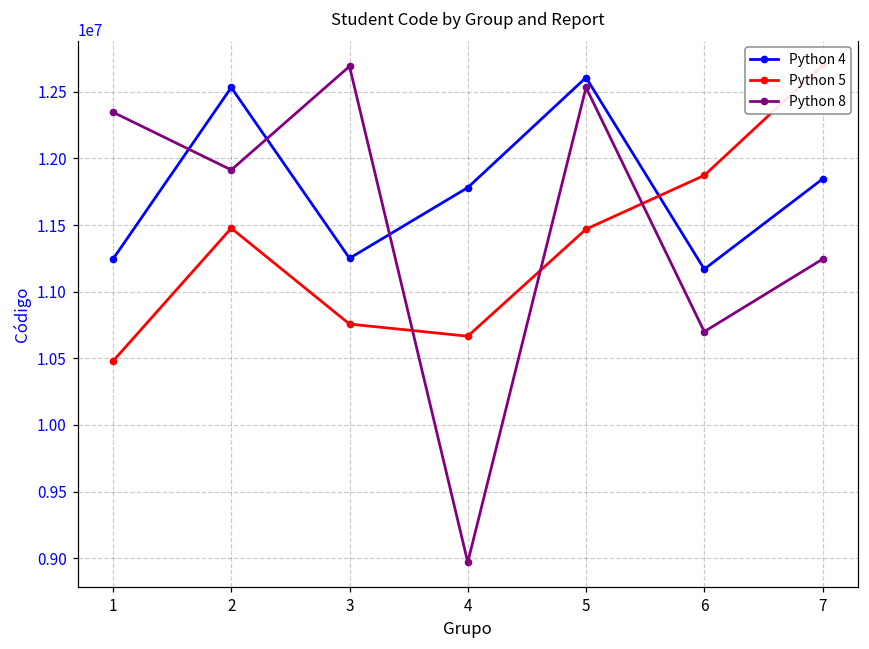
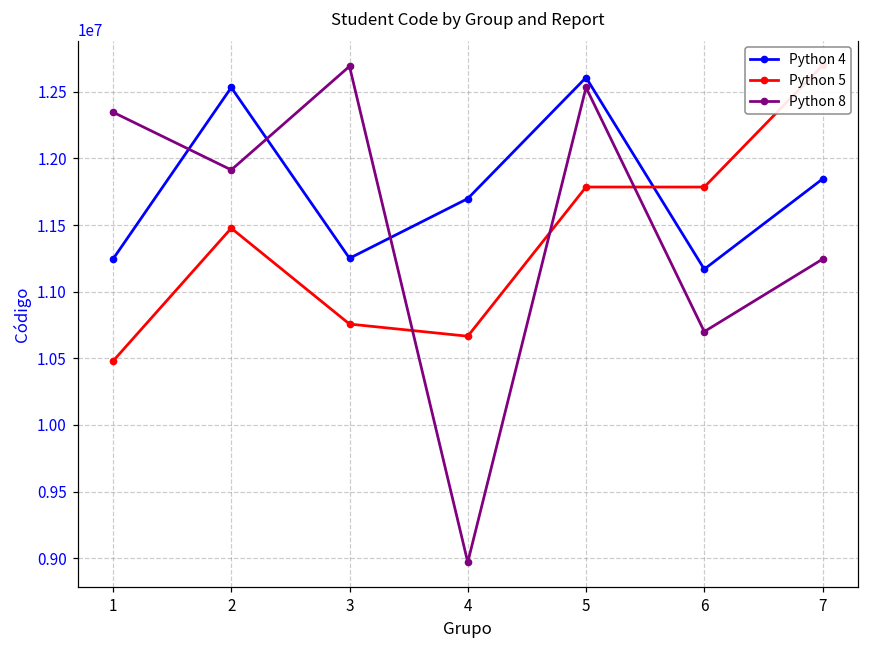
Python 4, 4: 11780000 -> 11700000
Python 5, 5: 11470000 -> 11780000
Python 5, 6: 11870000 -> 11780000
